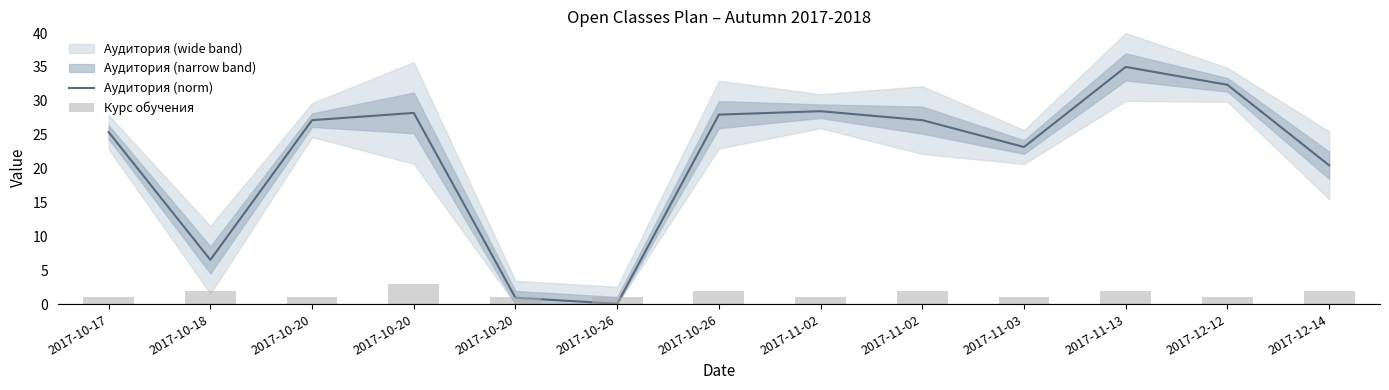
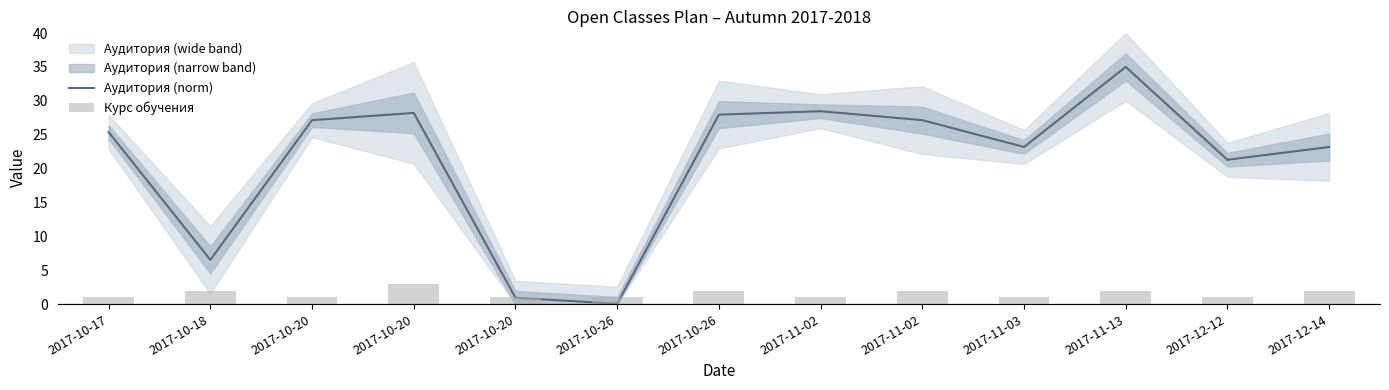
Аудитория (norm), 2017-12-12: 32 -> 21
Аудитория (norm), 2017-12-14: 20 -> 23
